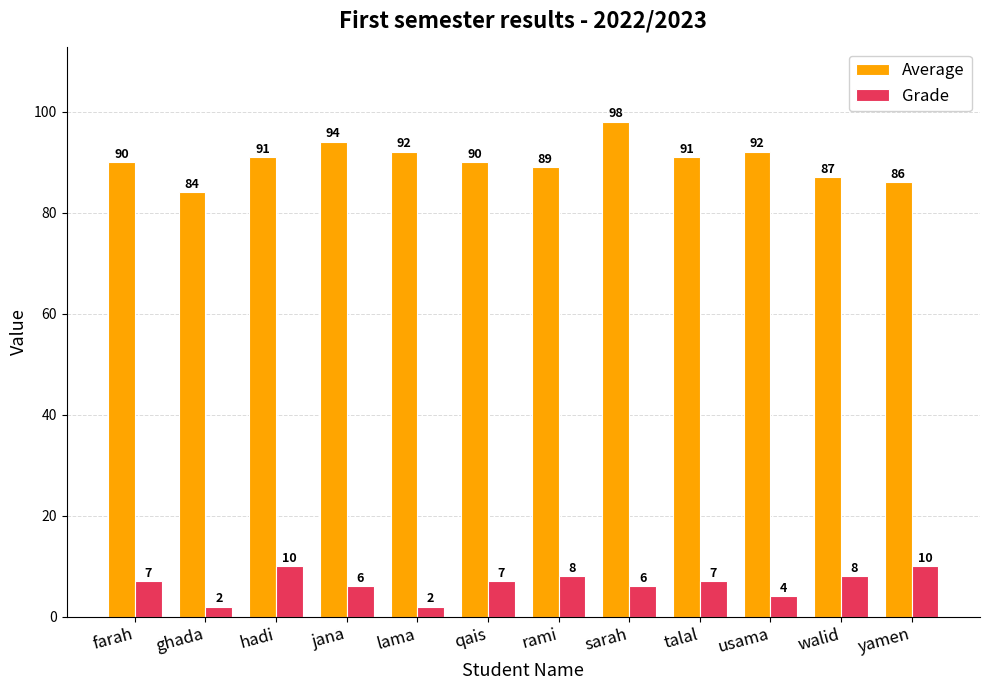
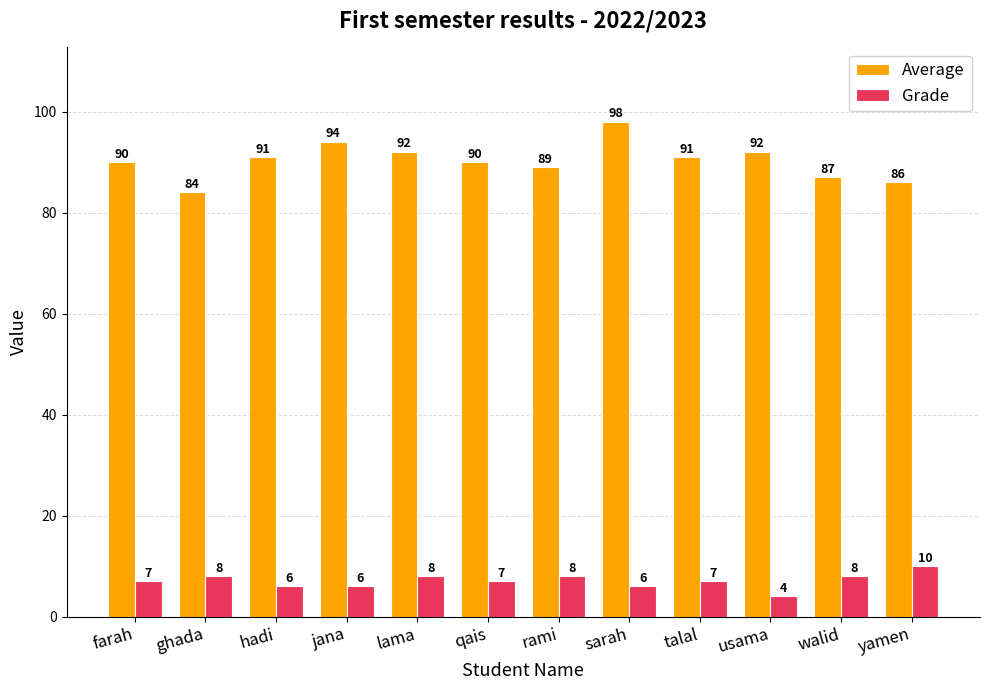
Grade, ghada: 2 -> 8
Grade, hadi: 10 -> 6
Grade, lama: 2 -> 8
